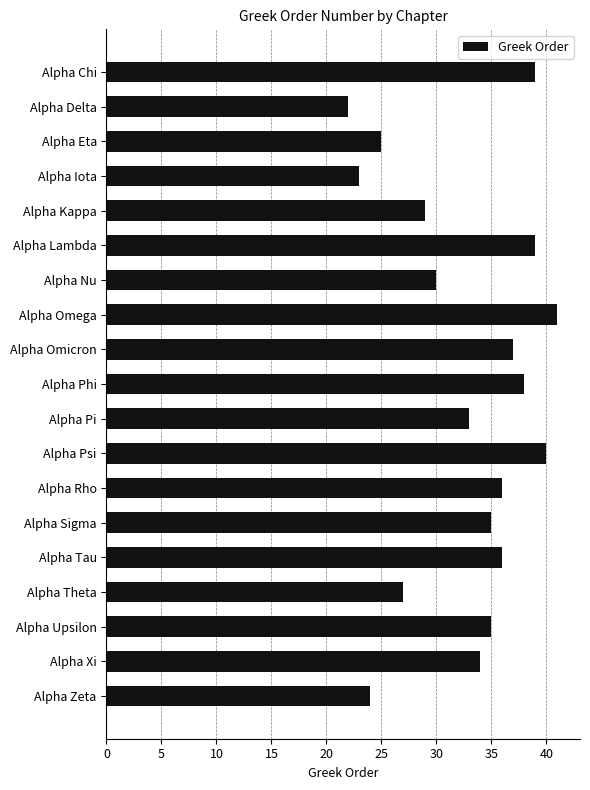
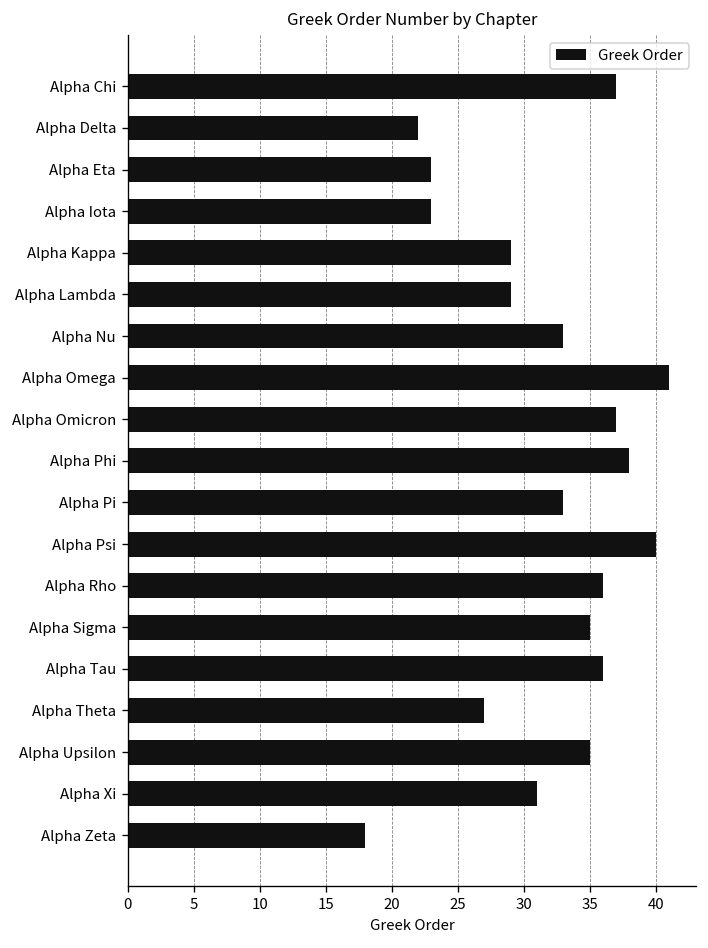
Alpha Chi: 39 -> 37
Alpha Eta: 25 -> 23
Alpha Lambda: 39 -> 29
Alpha Nu: 30 -> 33
Alpha Xi: 34 -> 31
Alpha Zeta: 24 -> 18
